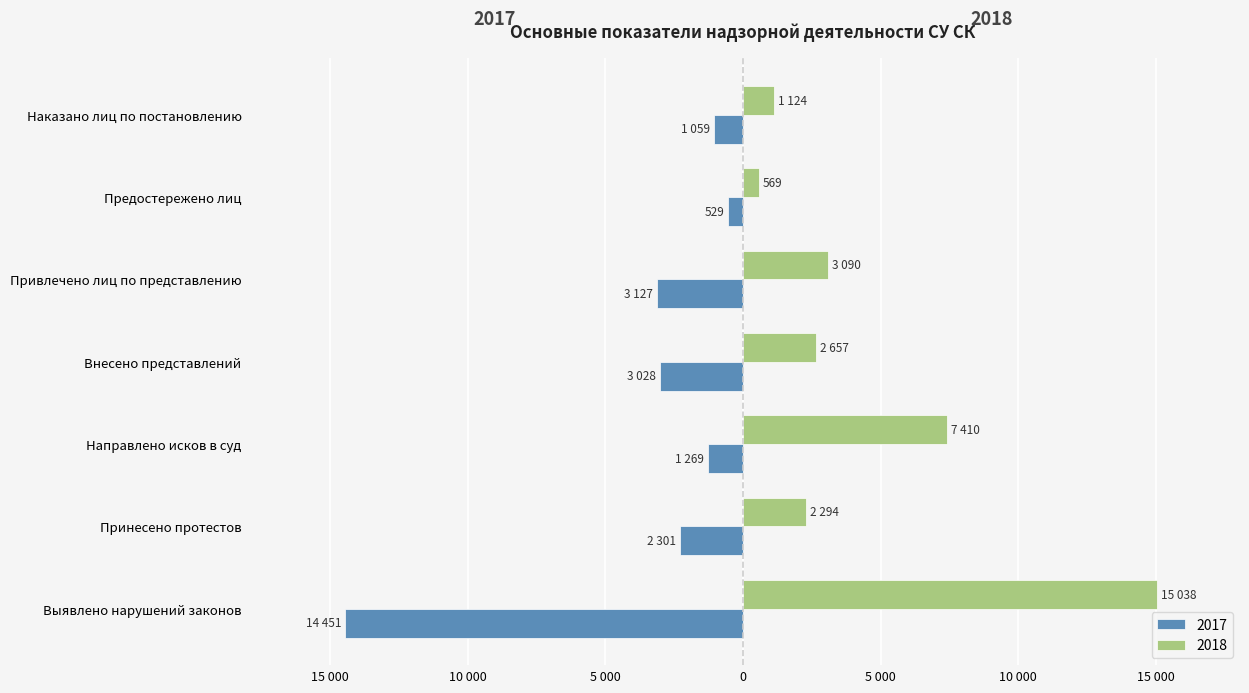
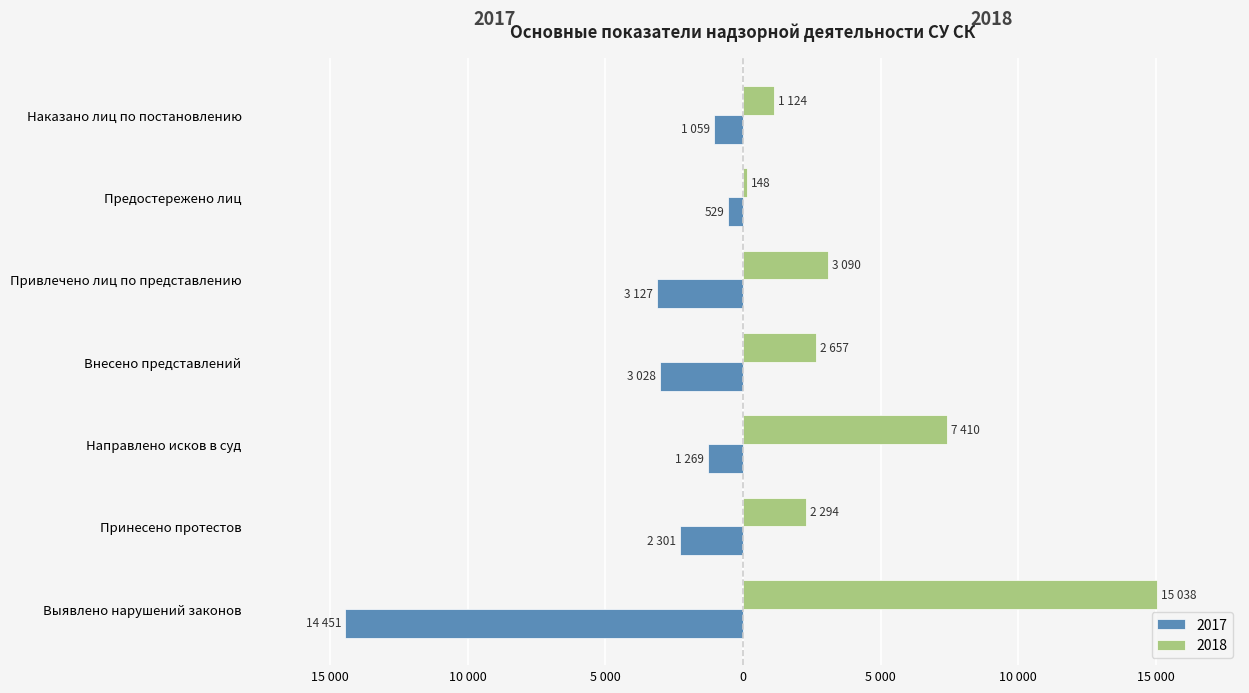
2018, Предостережено лиц: 569 -> 148
